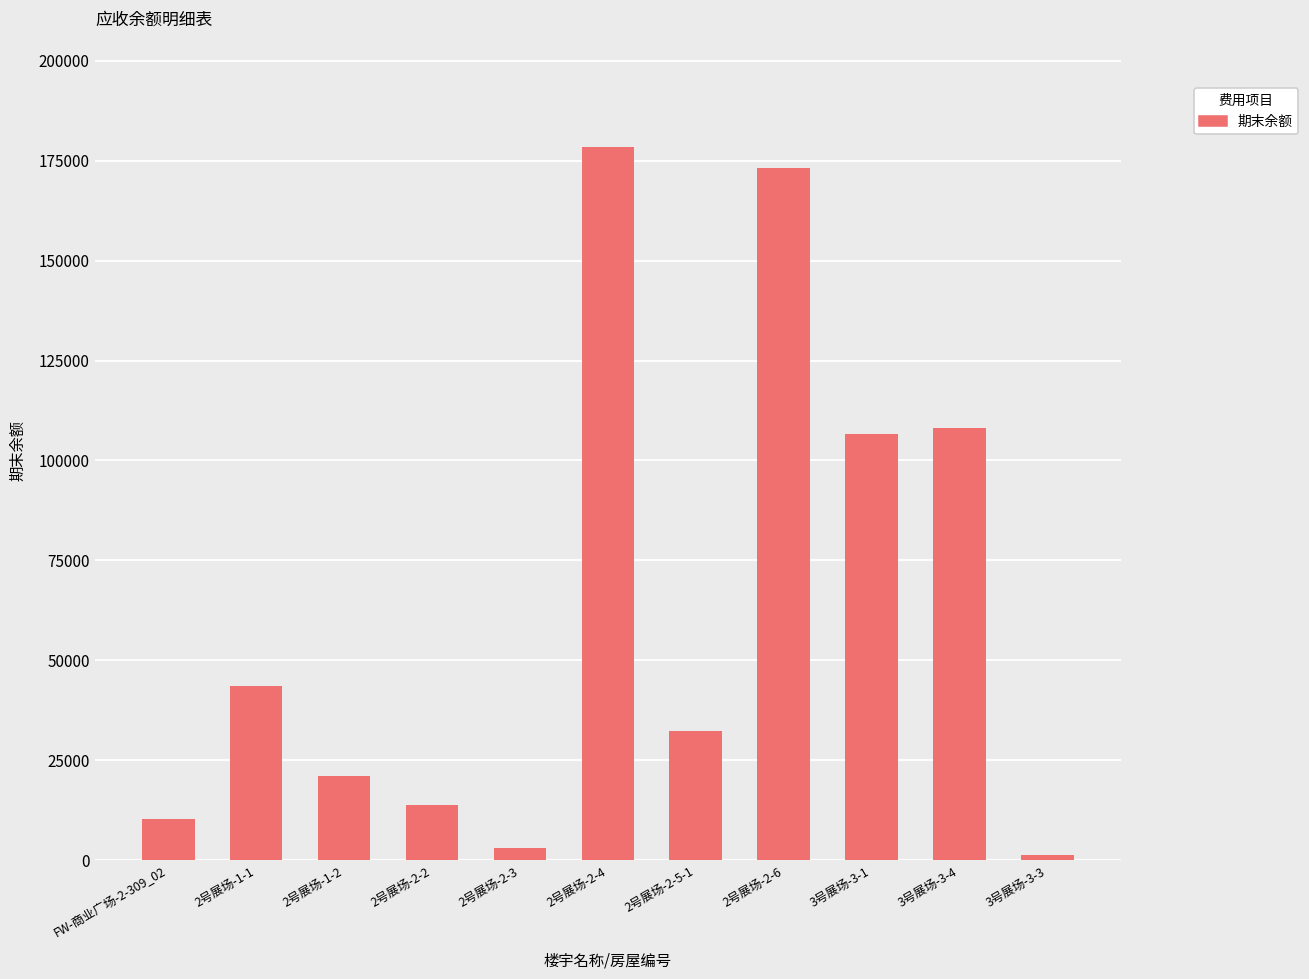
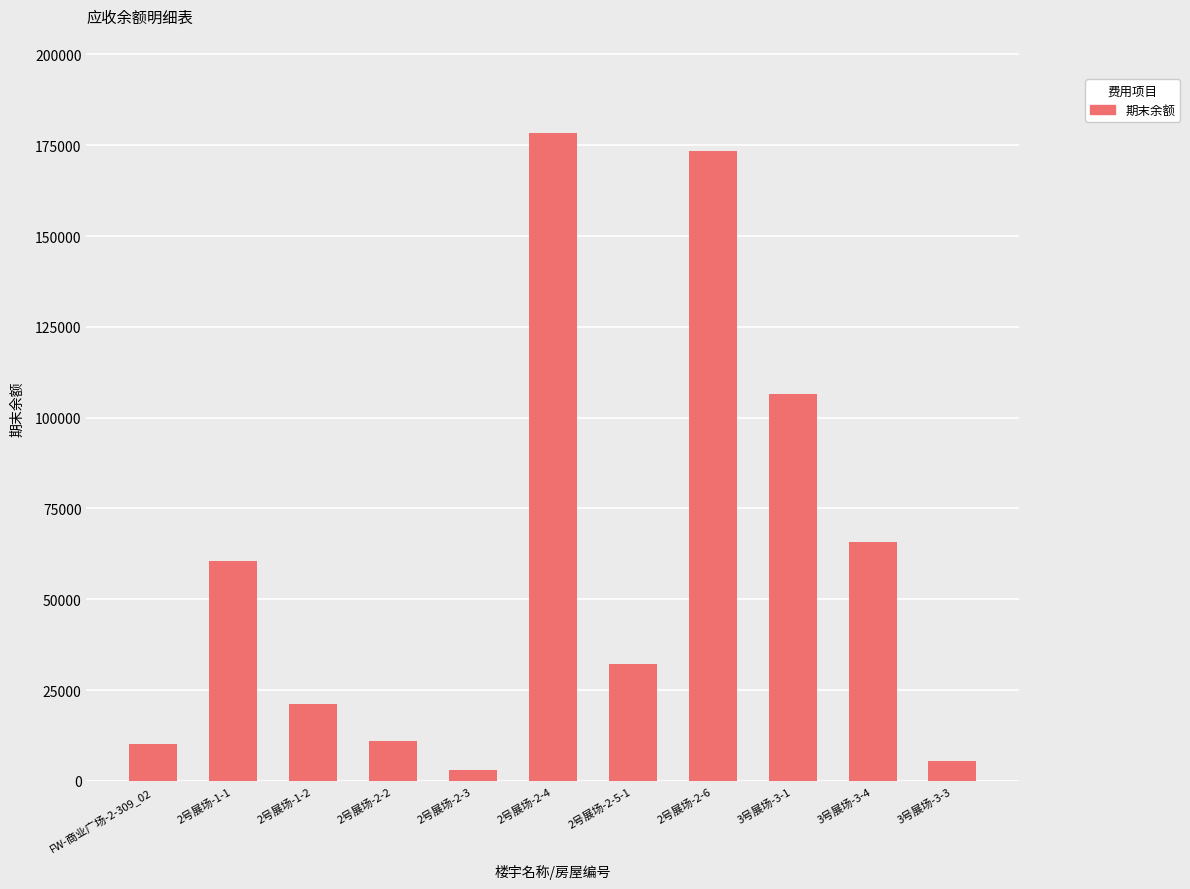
2号展场-1-1: 44000 -> 60000
2号展场-2-2: 14000 -> 11000
3号展场-3-4: 108000 -> 66000
3号展场-3-3: 1000 -> 5000
